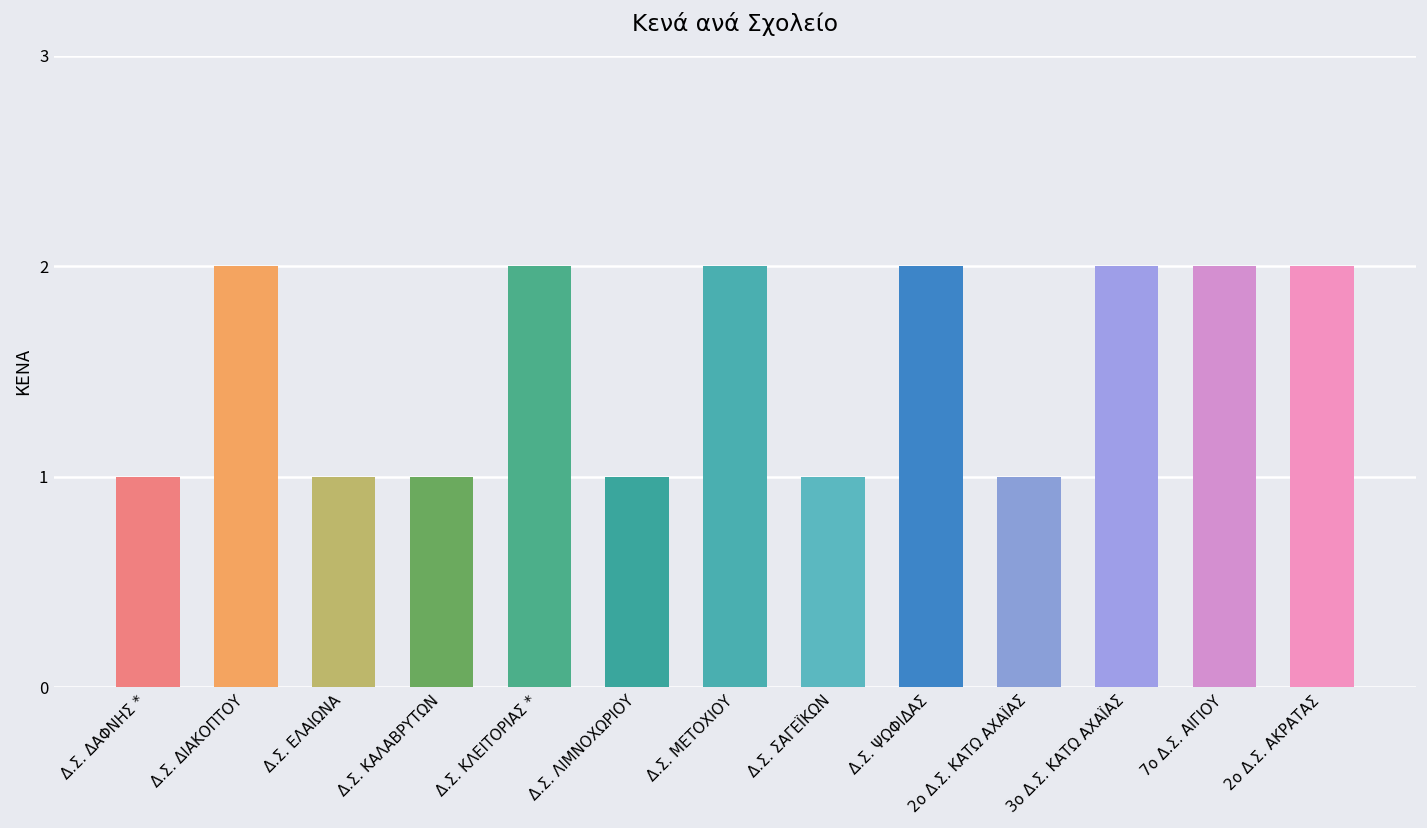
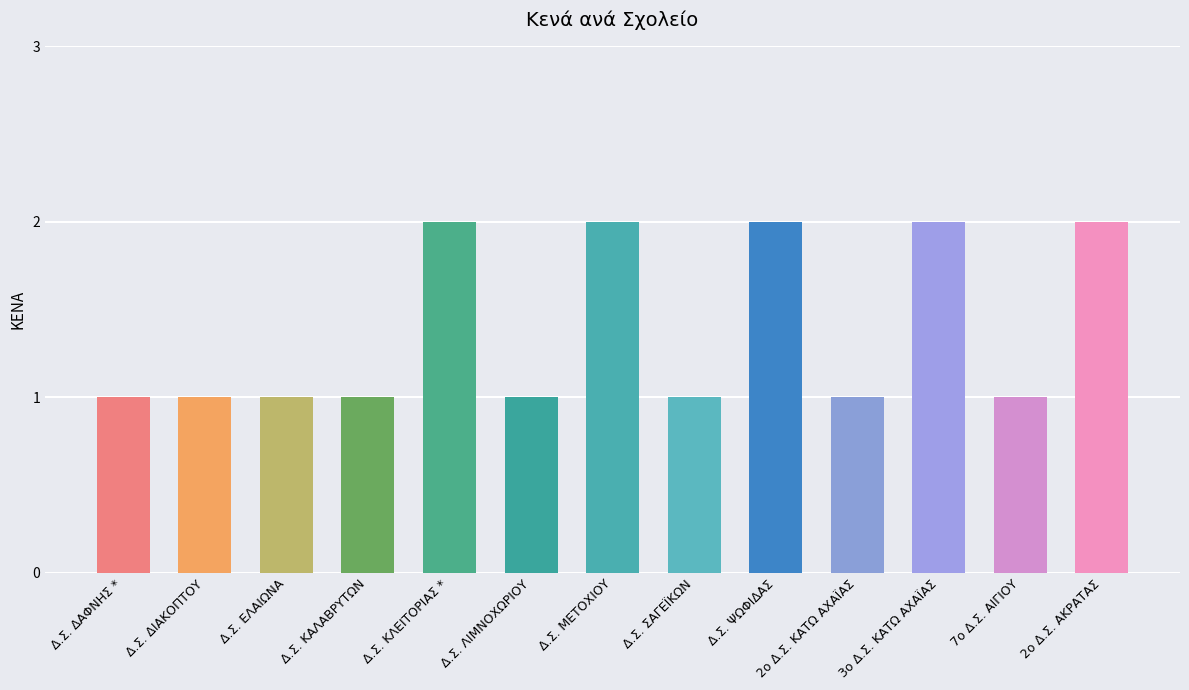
Δ.Σ. ΔΙΑΚΟΠΤΟΥ: 2 -> 1
7ο Δ.Σ. ΑΙΓΙΟΥ: 2 -> 1
